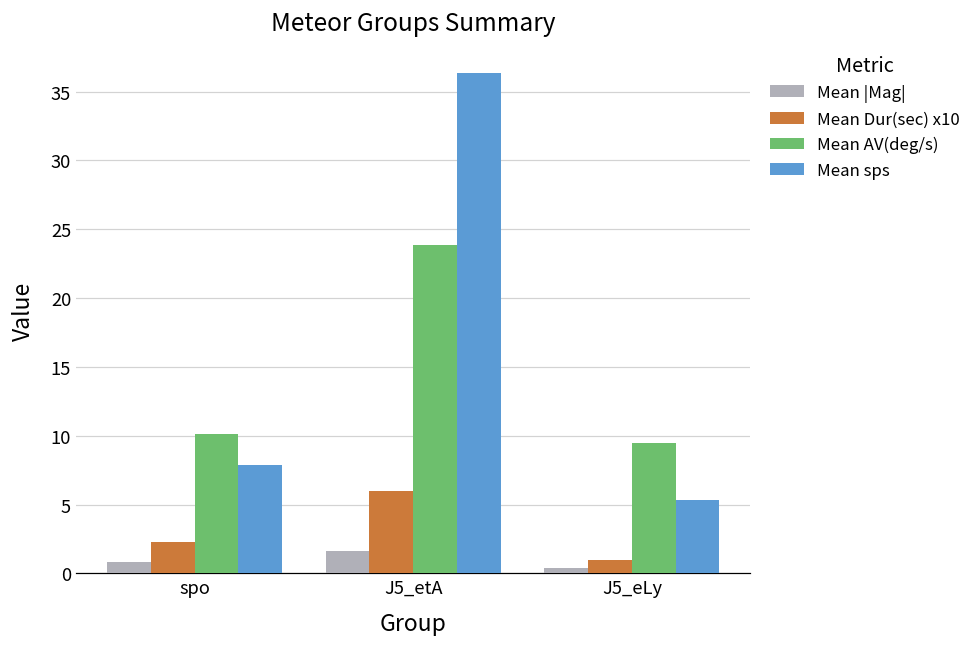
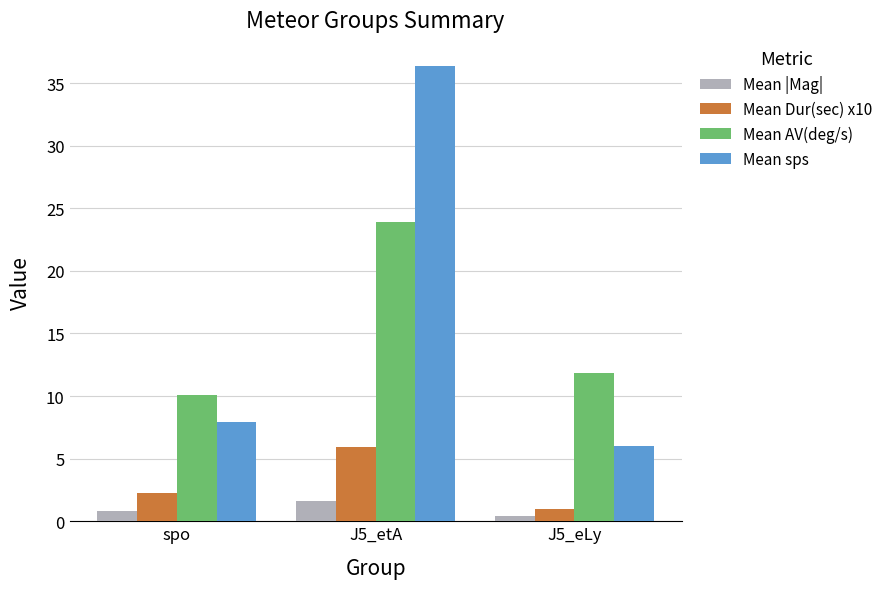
Mean AV(deg/s), J5_eLy: 9.5 -> 11.8
Mean sps, J5_eLy: 5.3 -> 6.0
